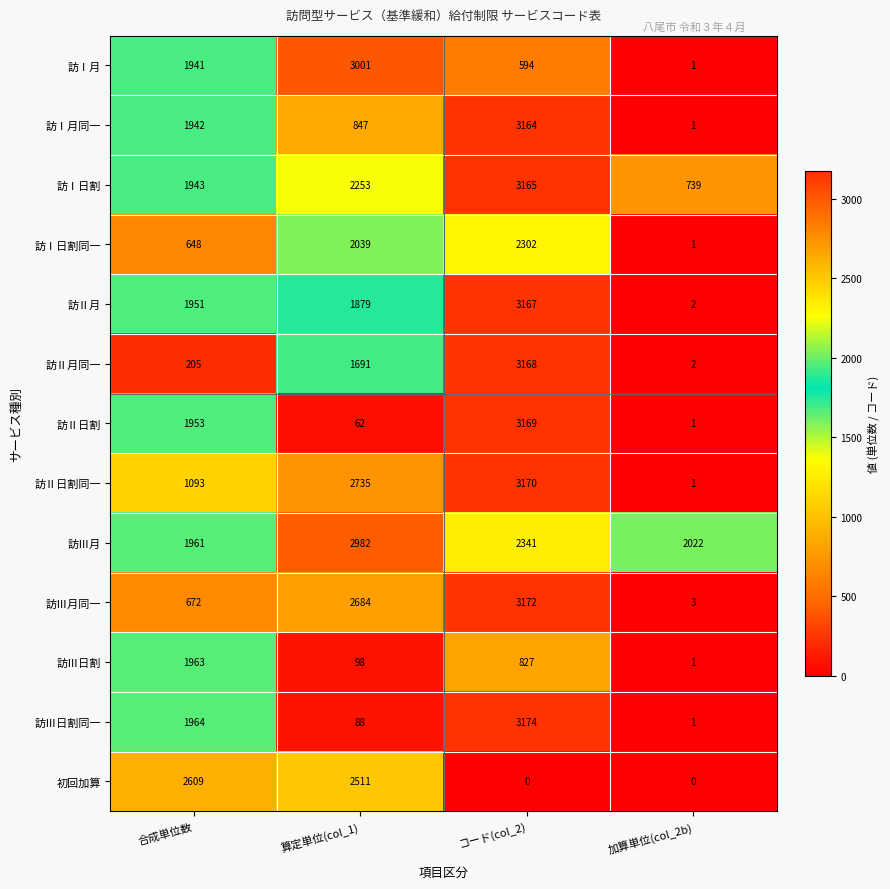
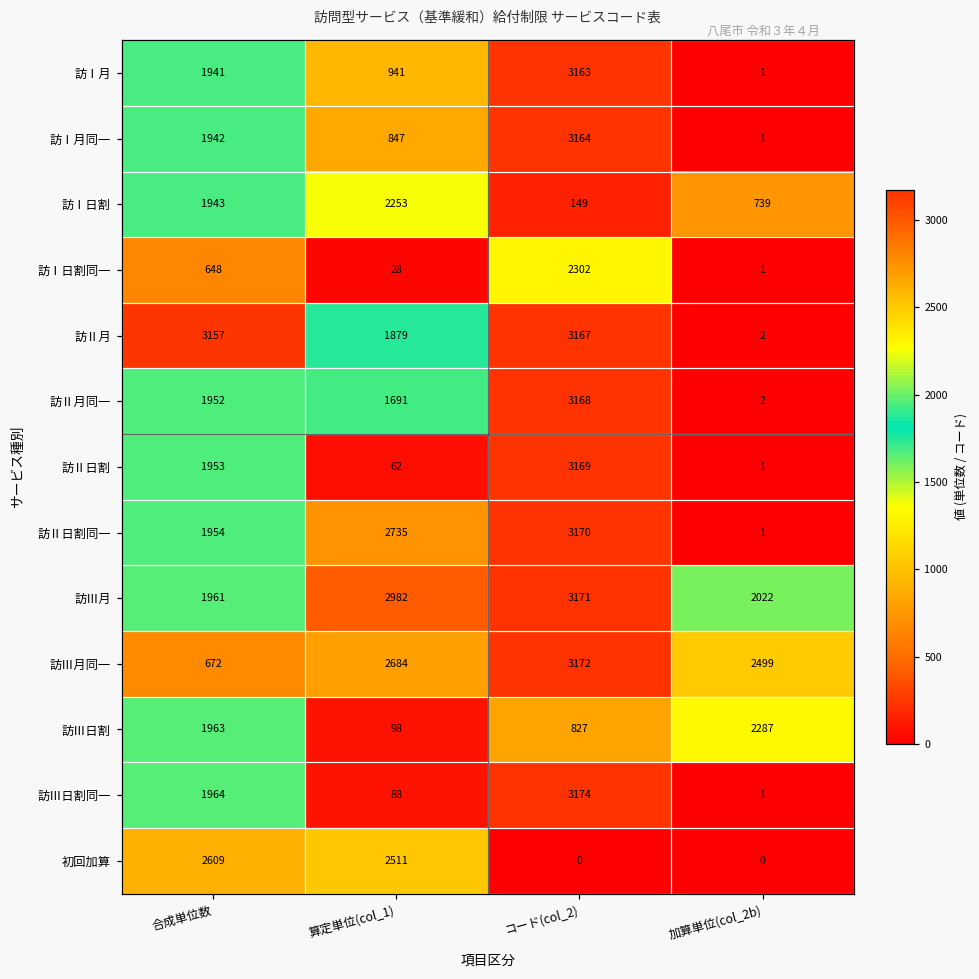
訪Ⅰ月, 算定単位(col_1): 3001 -> 941
訪Ⅰ月, コード(col_2): 594 -> 3163
訪Ⅰ日割, コード(col_2): 3165 -> 149
訪Ⅰ日割同一, 算定単位(col_1): 2039 -> 28
訪Ⅱ月, 合成単位数: 1951 -> 3157
訪Ⅱ月同一, 合成単位数: 205 -> 1952
訪Ⅱ日割同一, 合成単位数: 1093 -> 1954
訪Ⅲ月, コード(col_2): 2341 -> 3171
訪Ⅲ月同一, 加算単位(col_2b): 3 -> 2499
訪Ⅲ日割, 加算単位(col_2b): 1 -> 2287
